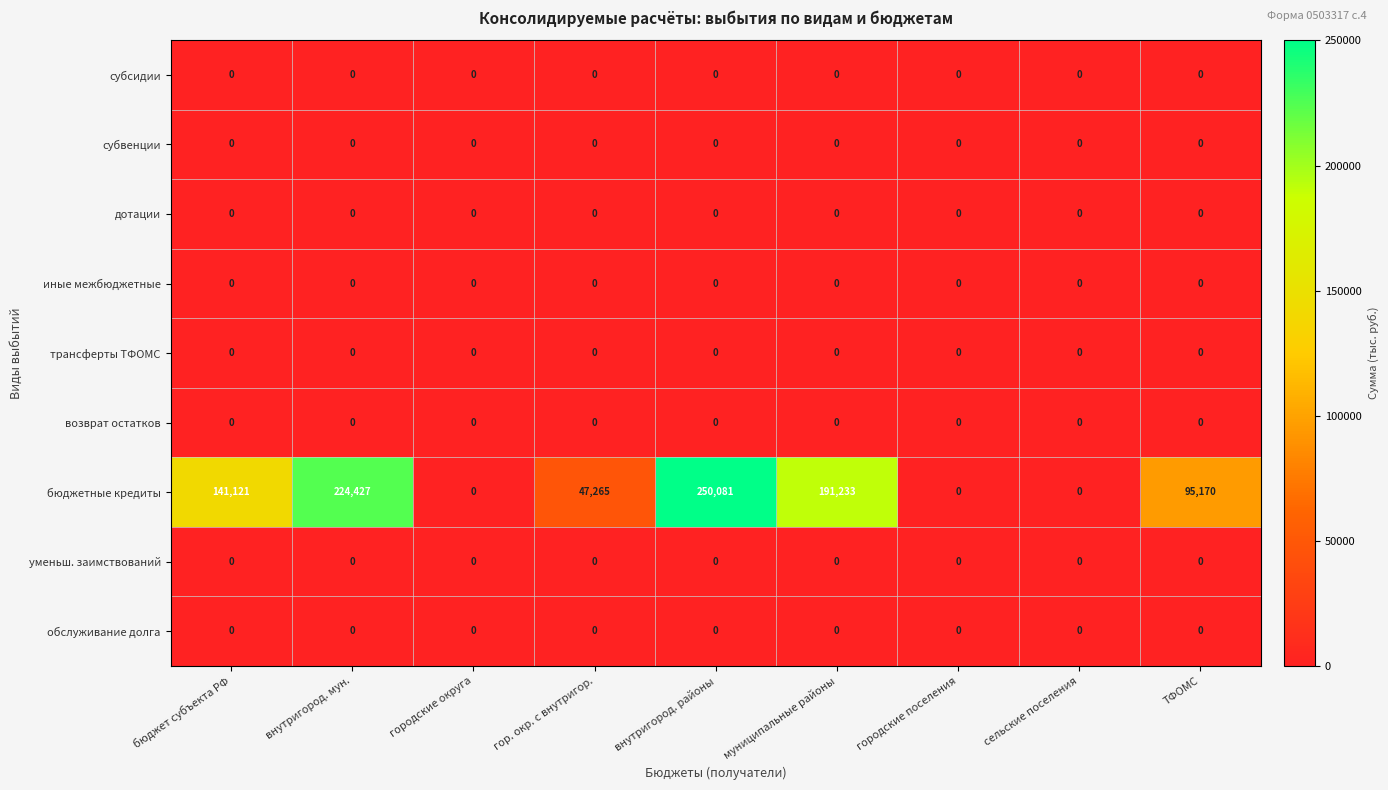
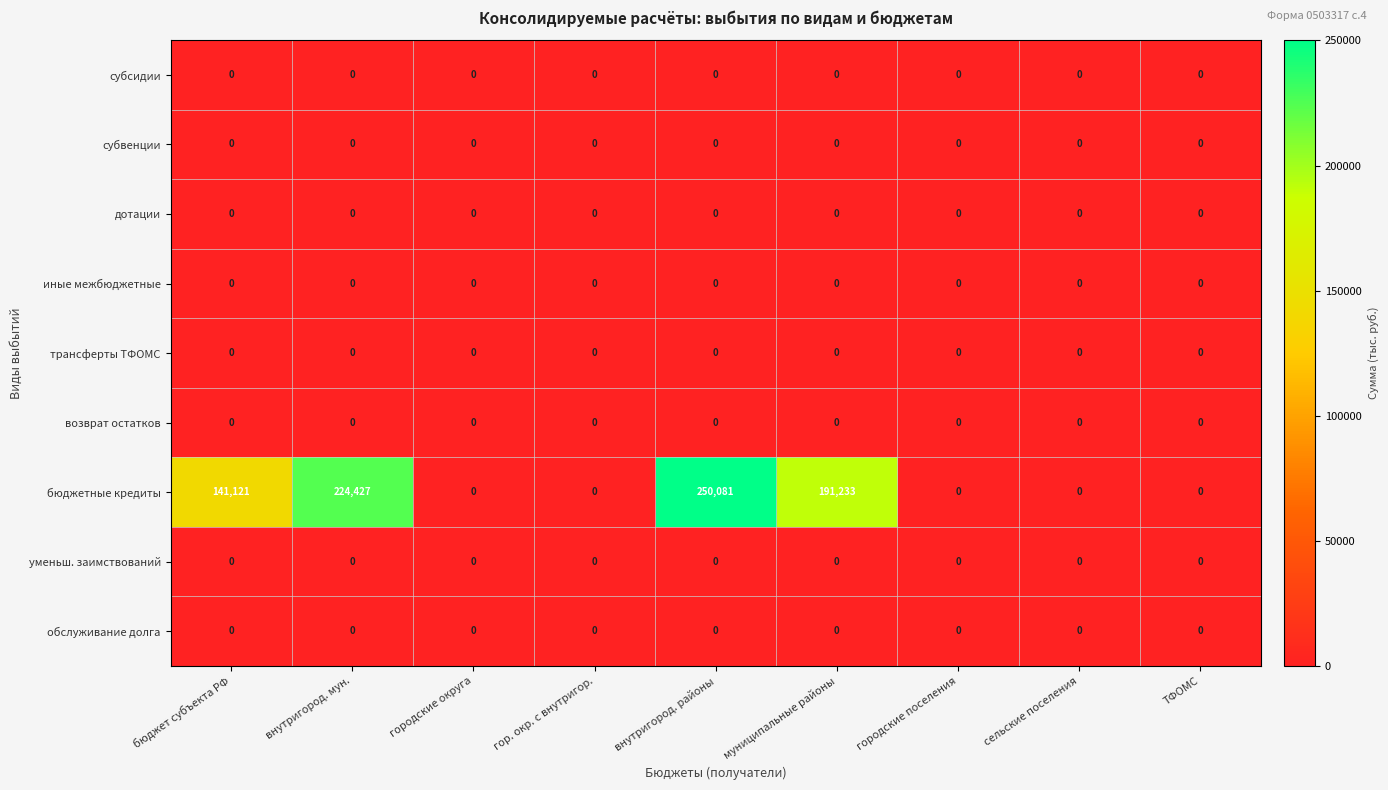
бюджетные кредиты, гор. окр. с внутригор.: 47,265 -> 0
бюджетные кредиты, ТФОМС: 95,170 -> 0
